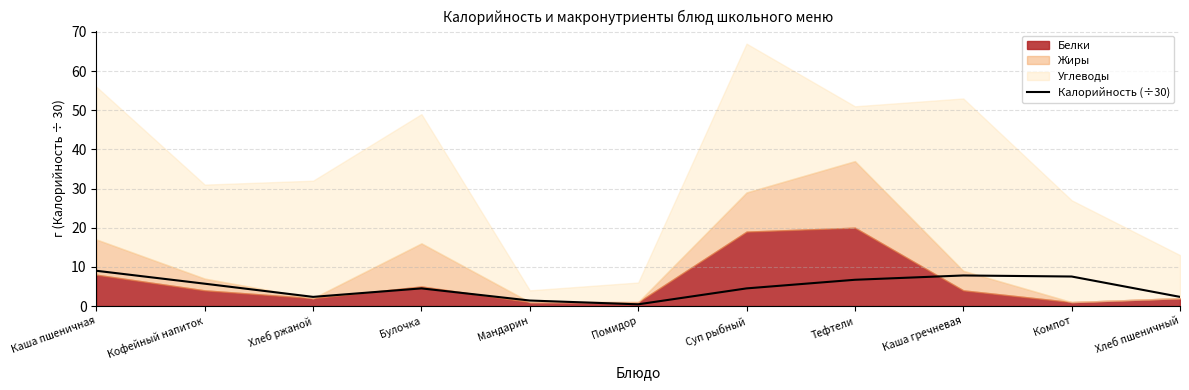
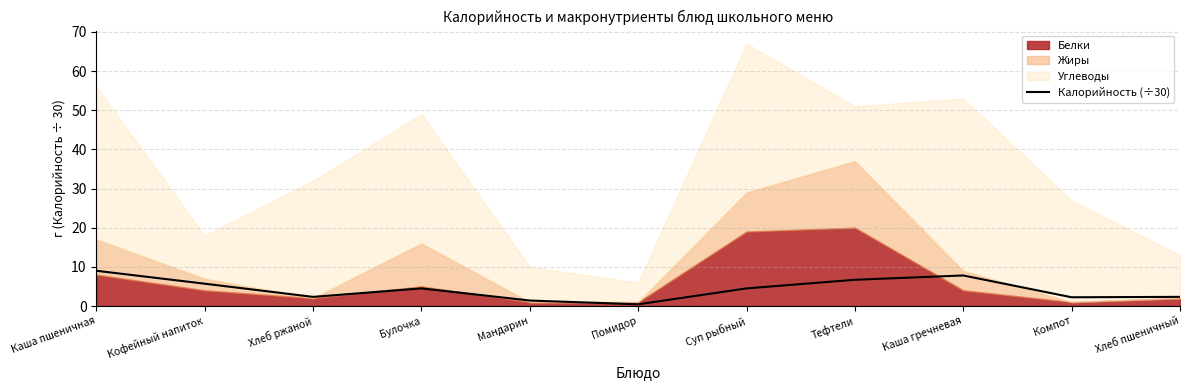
Углеводы, Кофейный напиток: 24 -> 11
Углеводы, Мандарин: 3 -> 9
Калорийность (÷30), Компот: 8 -> 2
